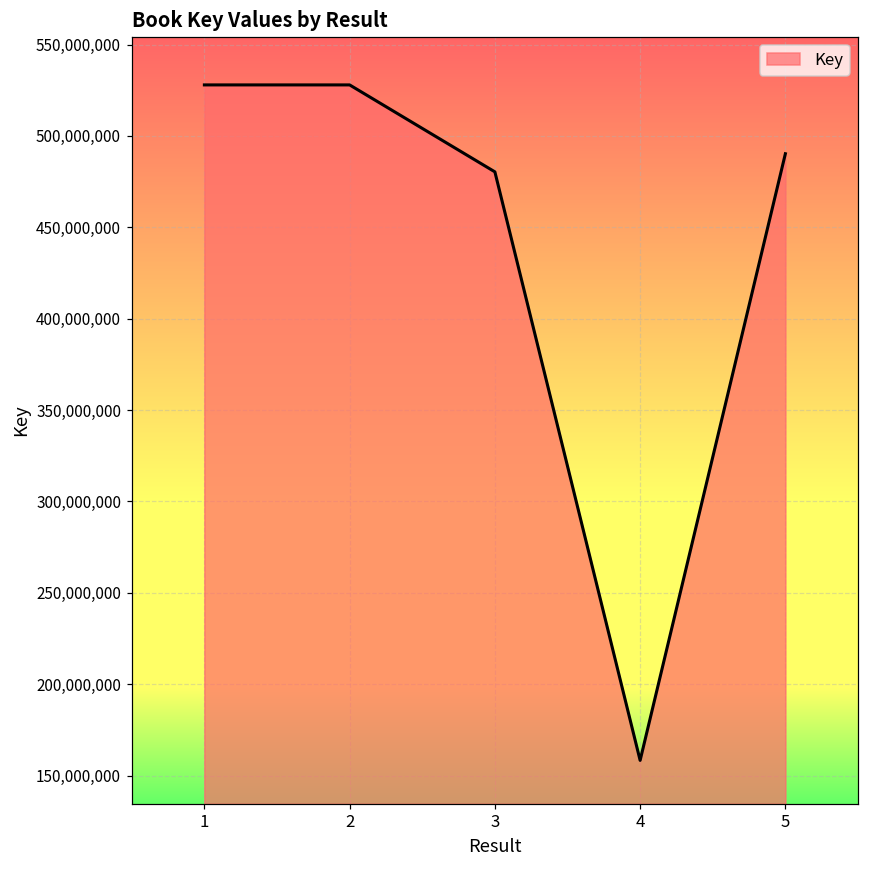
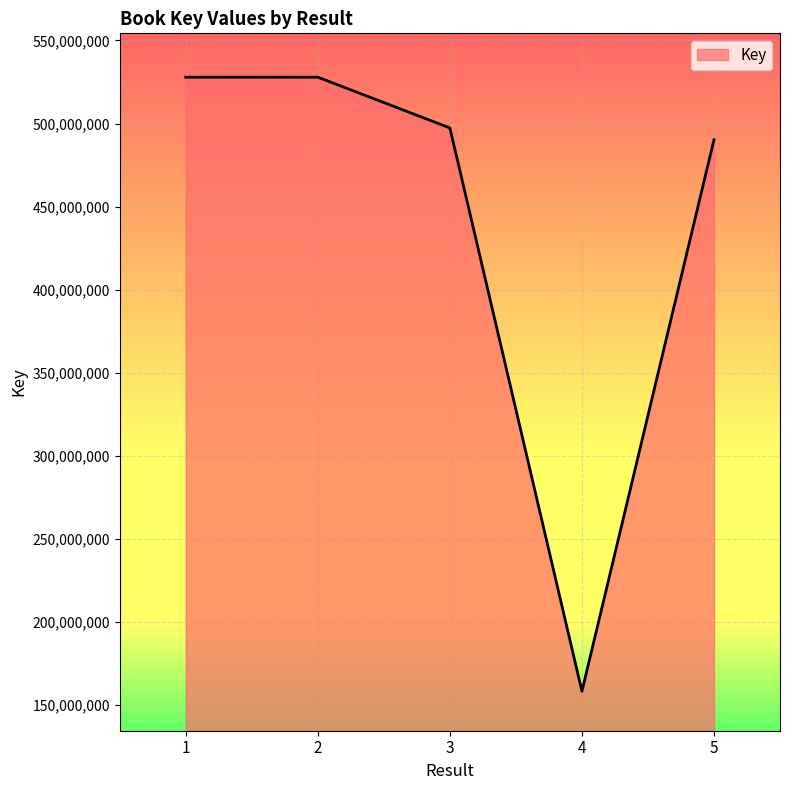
3: 480,000,000 -> 497,000,000
